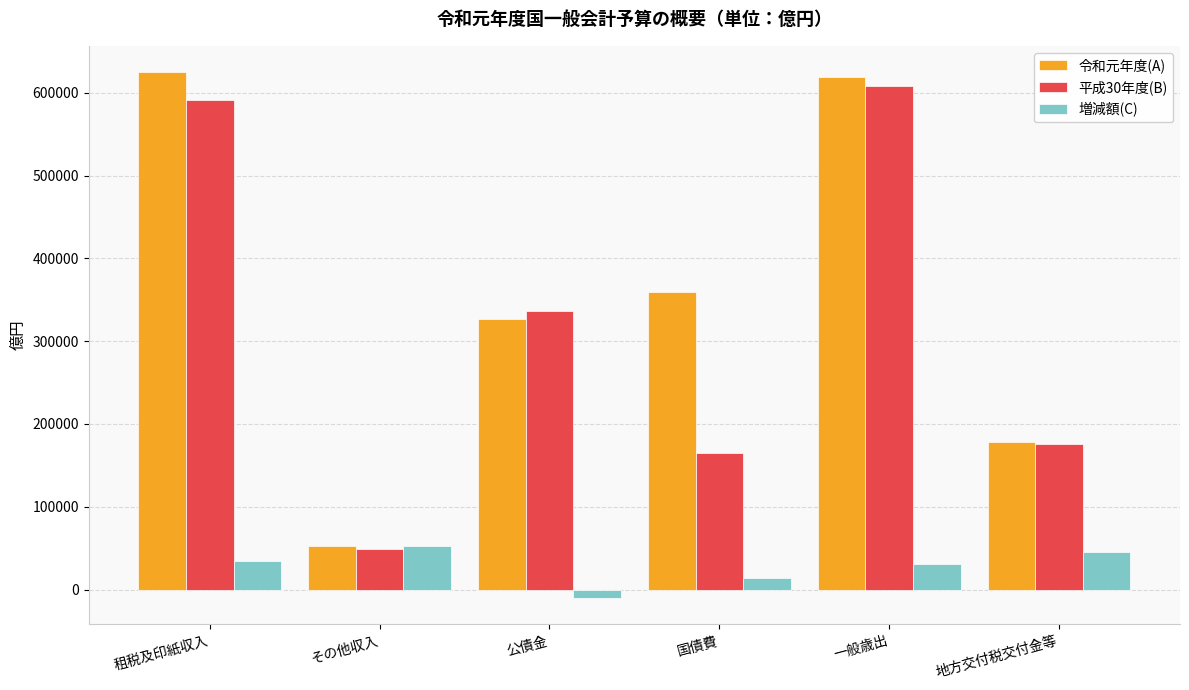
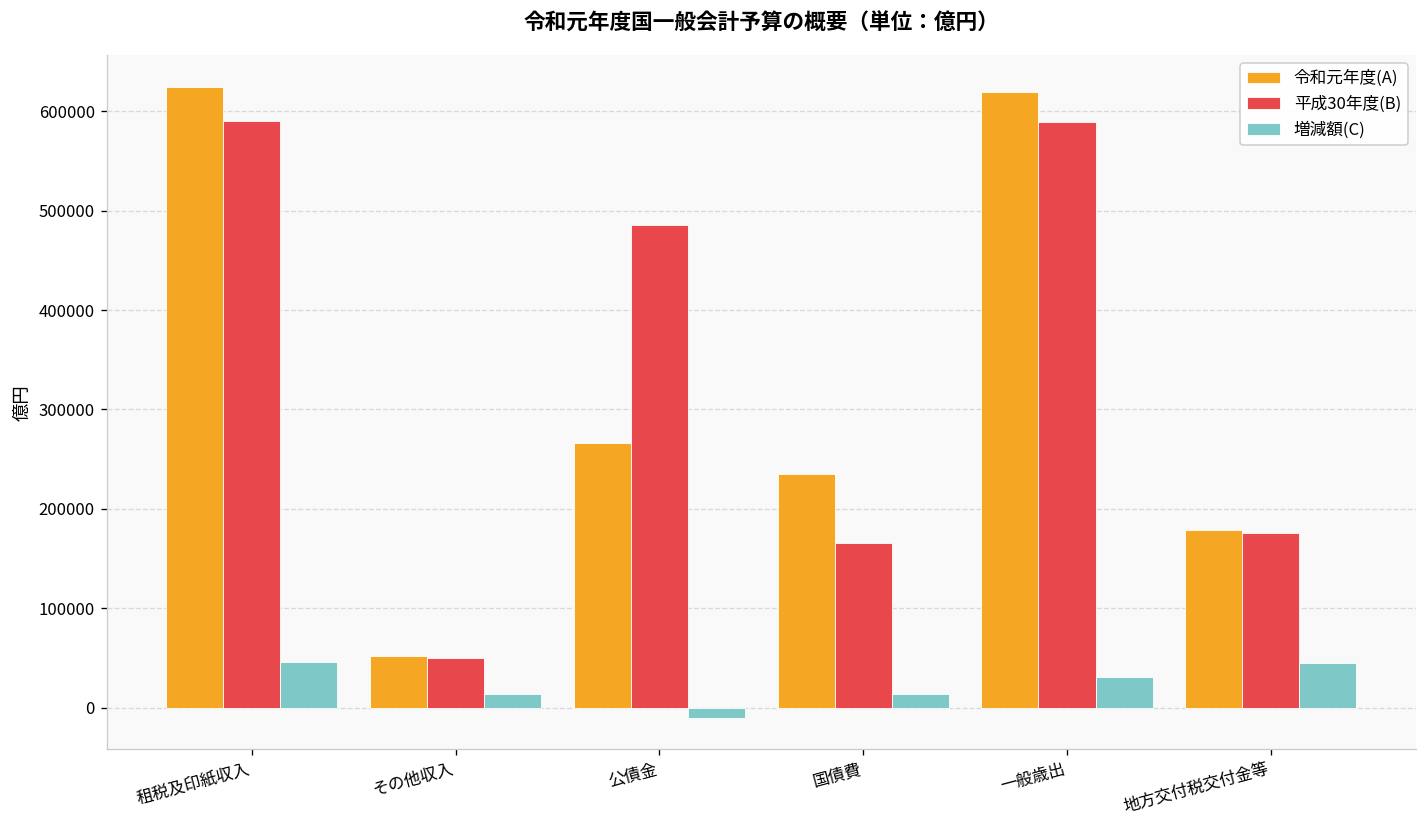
増減額(C), 租税及印紙収入: 30000 -> 50000
増減額(C), その他収入: 50000 -> 10000
令和元年度(A), 公債金: 330000 -> 270000
平成30年度(B), 公債金: 340000 -> 490000
令和元年度(A), 国債費: 360000 -> 240000
平成30年度(B), 一般歳出: 610000 -> 590000
